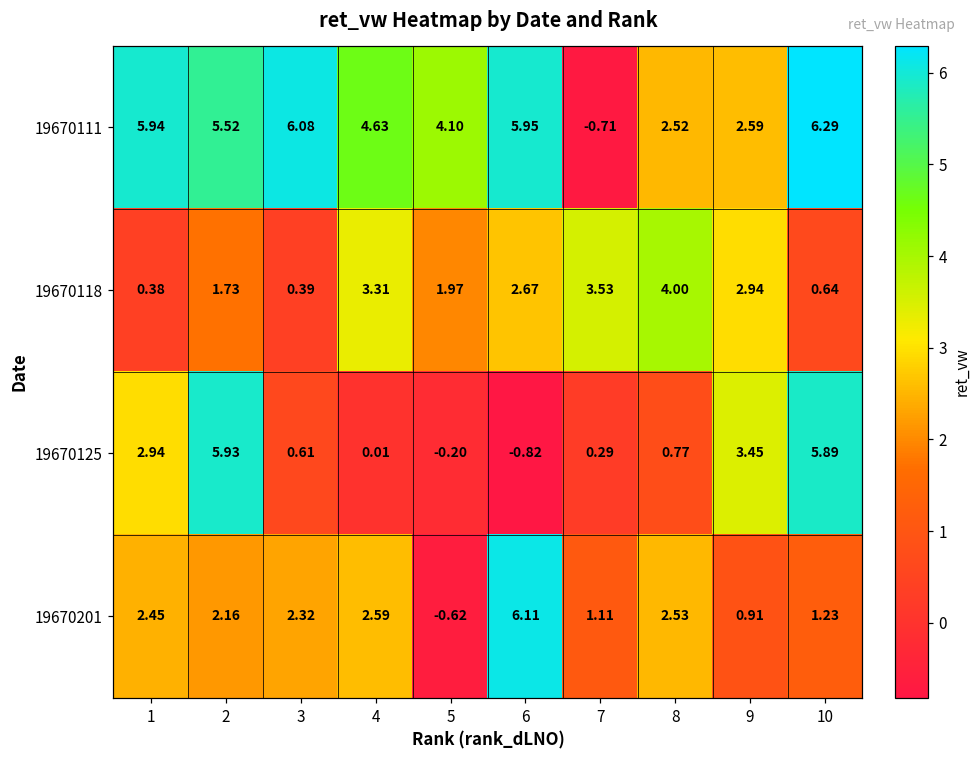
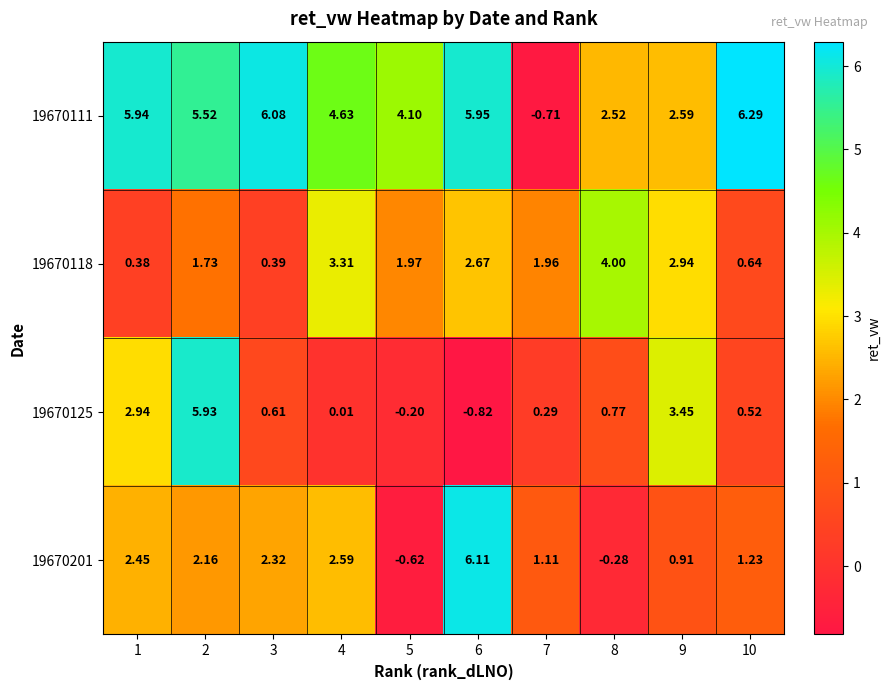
19670118, 7: 3.53 -> 1.96
19670125, 10: 5.89 -> 0.52
19670201, 8: 2.53 -> -0.28
